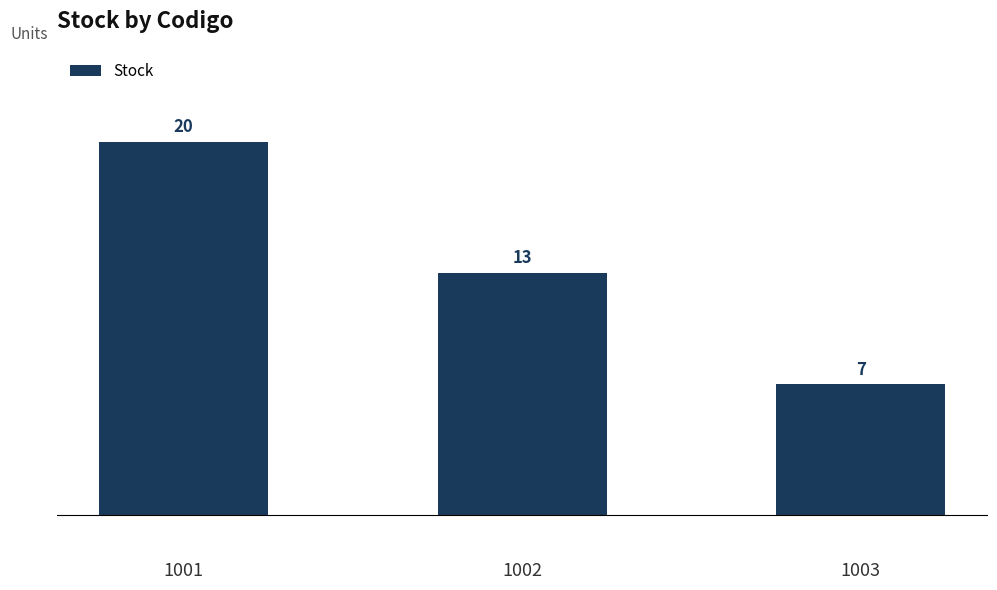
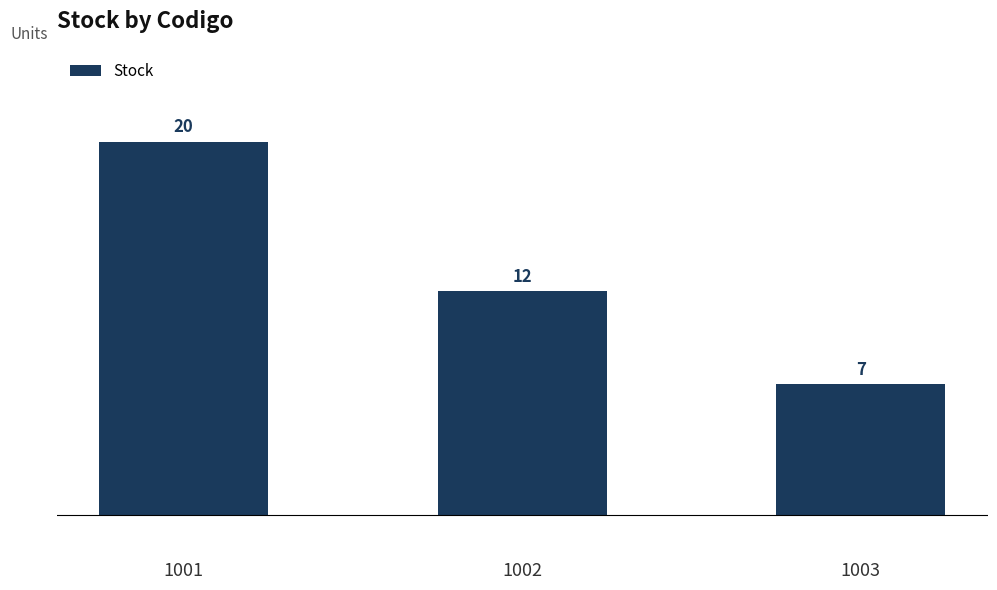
1002: 13 -> 12
